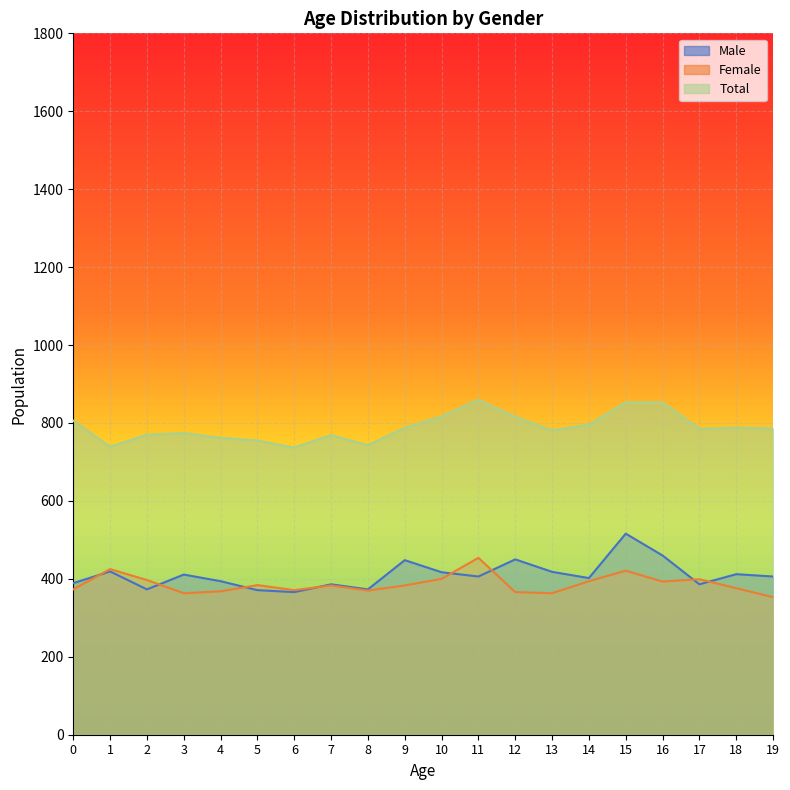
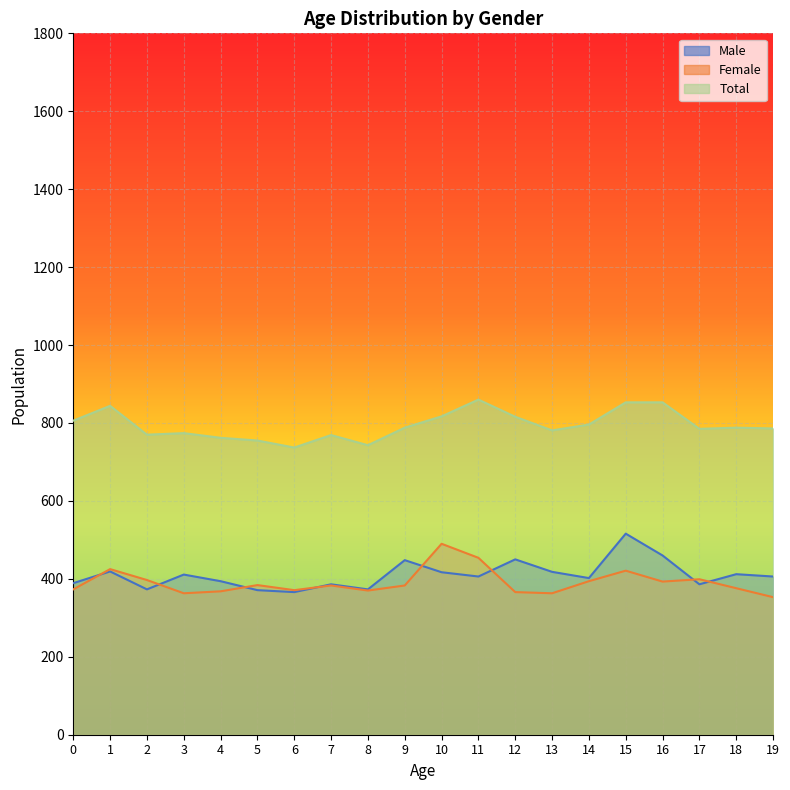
Total, 1: 740 -> 840
Female, 10: 400 -> 490
